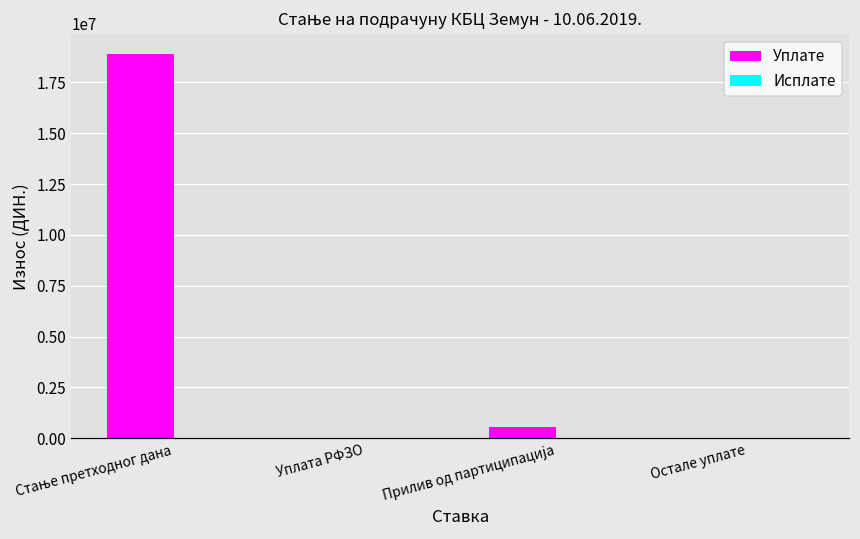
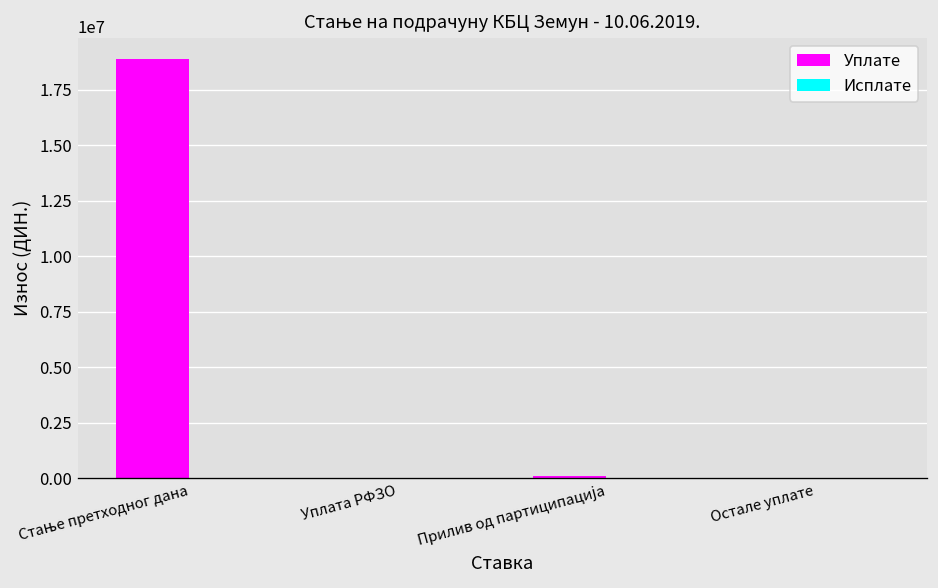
Уплате, Прилив од партиципација: 500000 -> 100000
